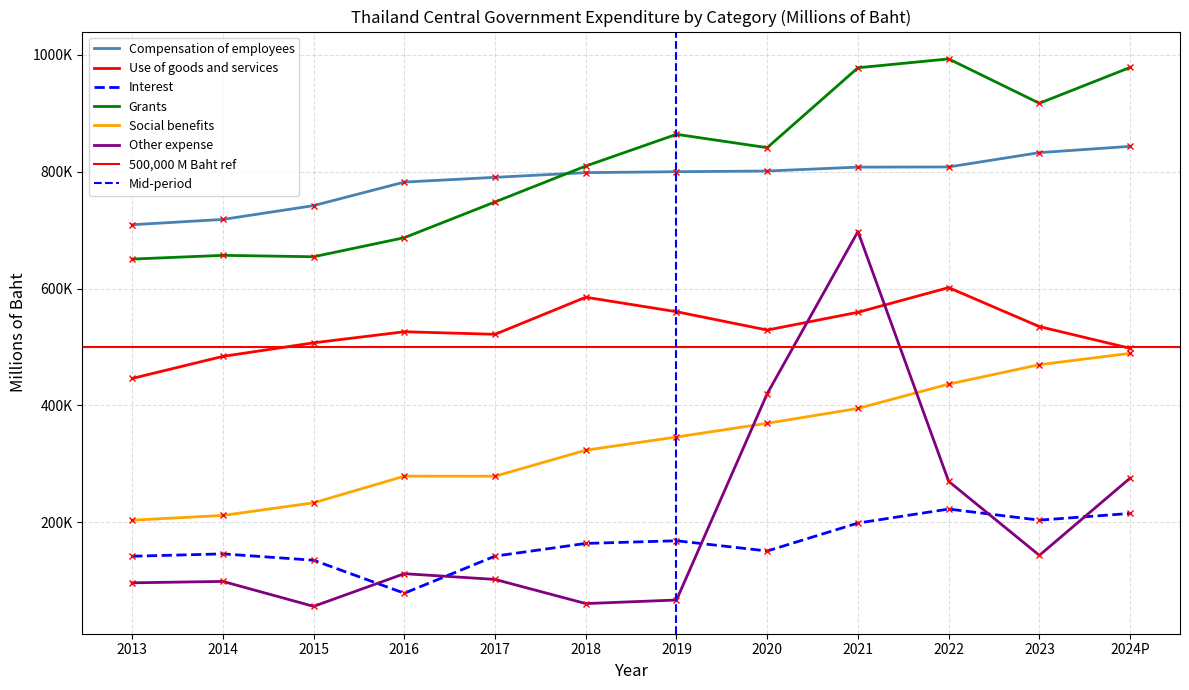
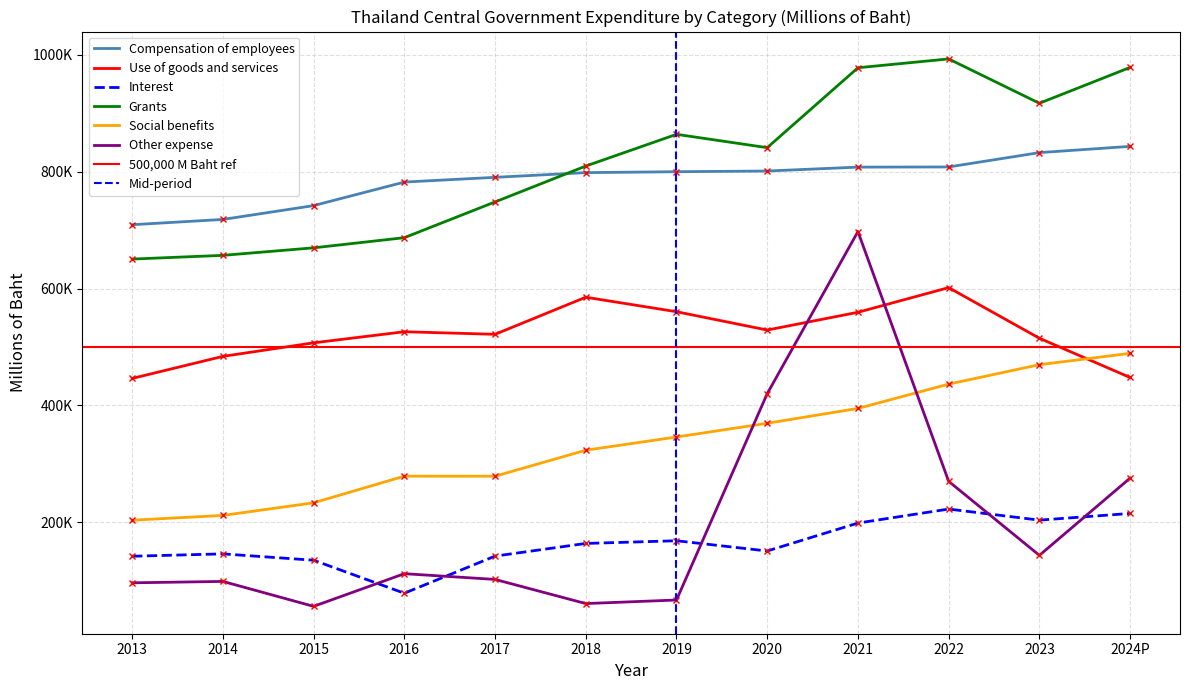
Grants, 2015: 650000 -> 670000
Use of goods and services, 2023: 530000 -> 520000
Use of goods and services, 2024P: 500000 -> 450000
